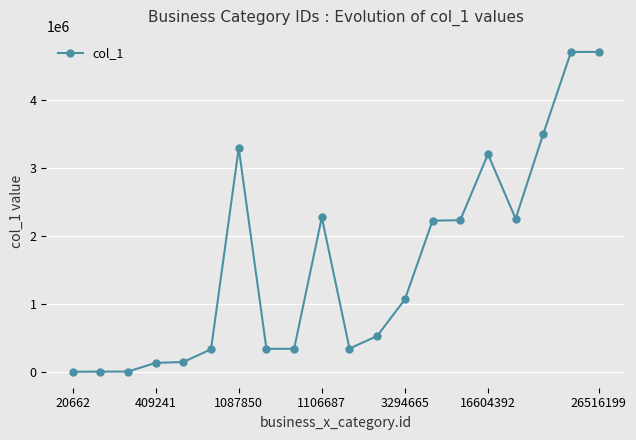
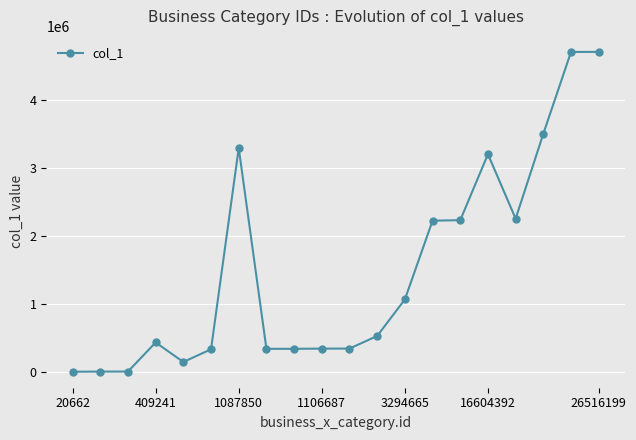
409241: 100000 -> 400000
1106687: 2300000 -> 300000
